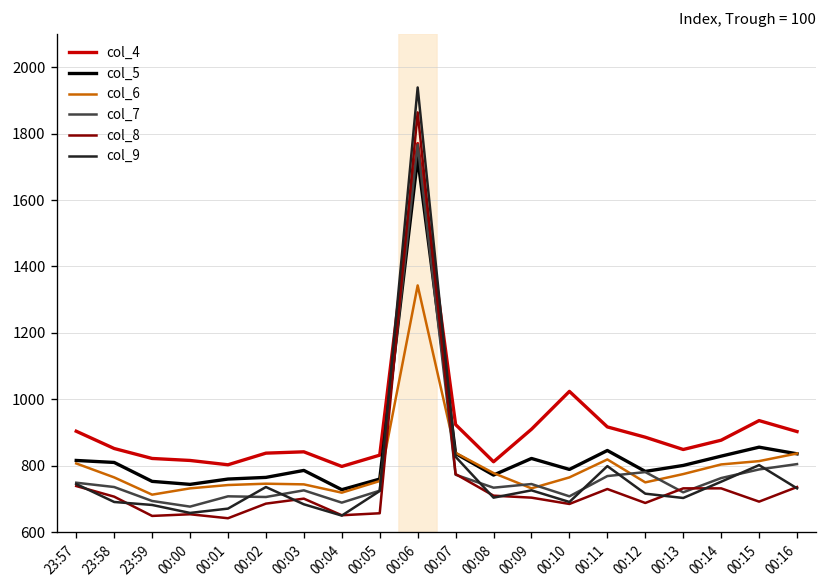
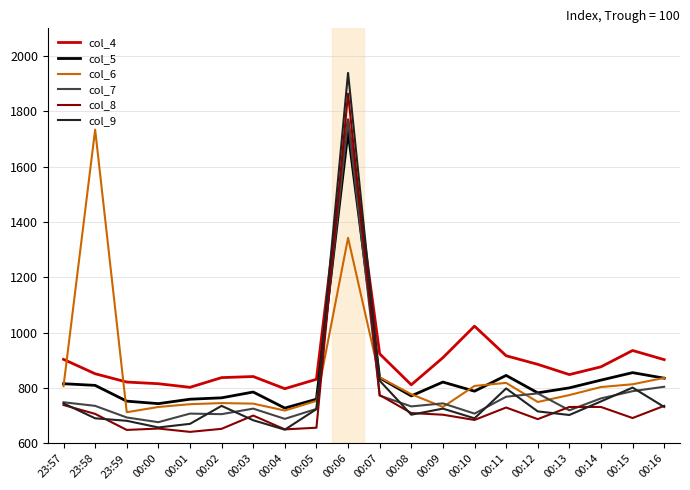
col_6, 23:58: 770 -> 1730
col_8, 00:02: 690 -> 650
col_6, 00:10: 770 -> 810
